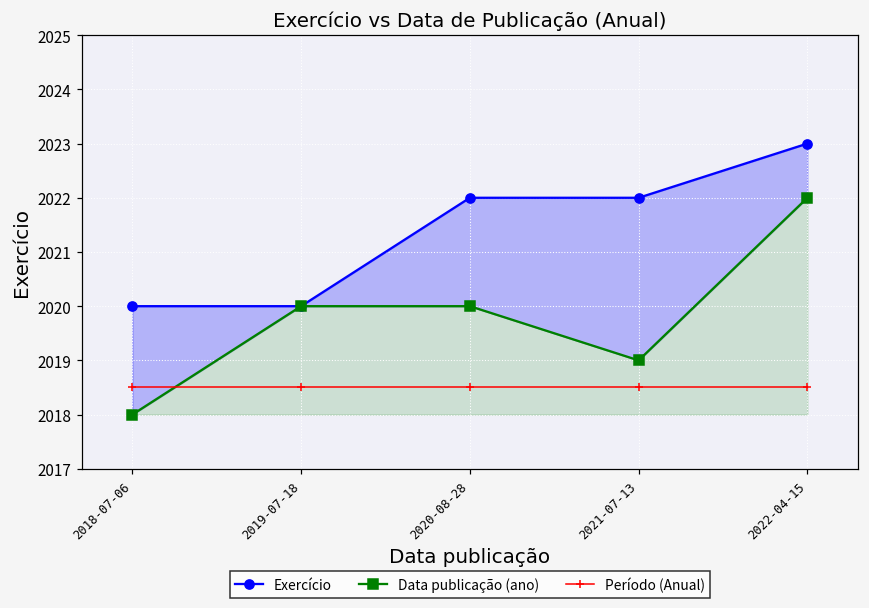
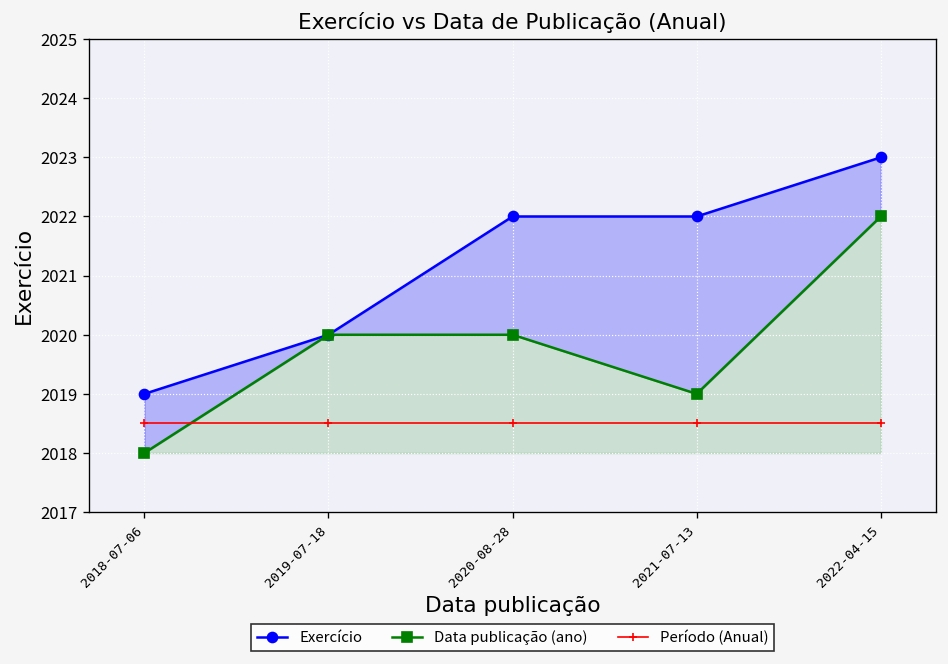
Exercício, 2018-07-06: 2020 -> 2019
